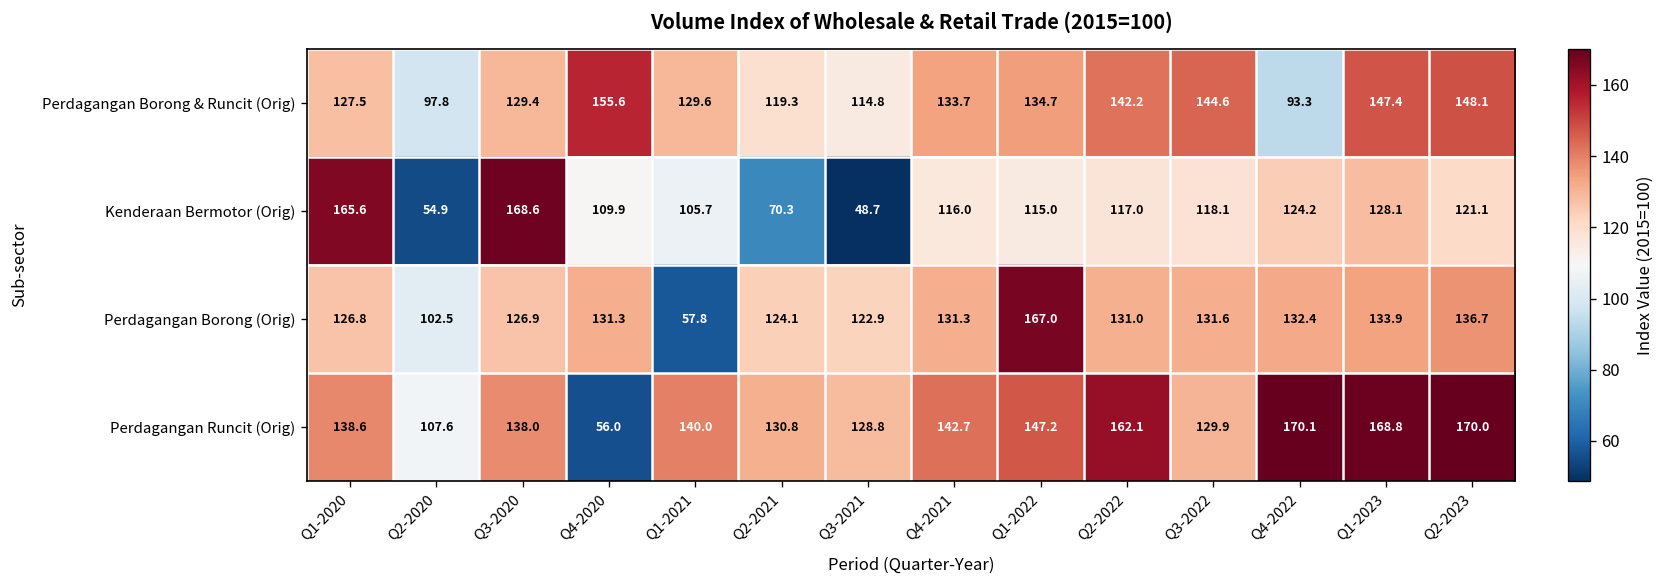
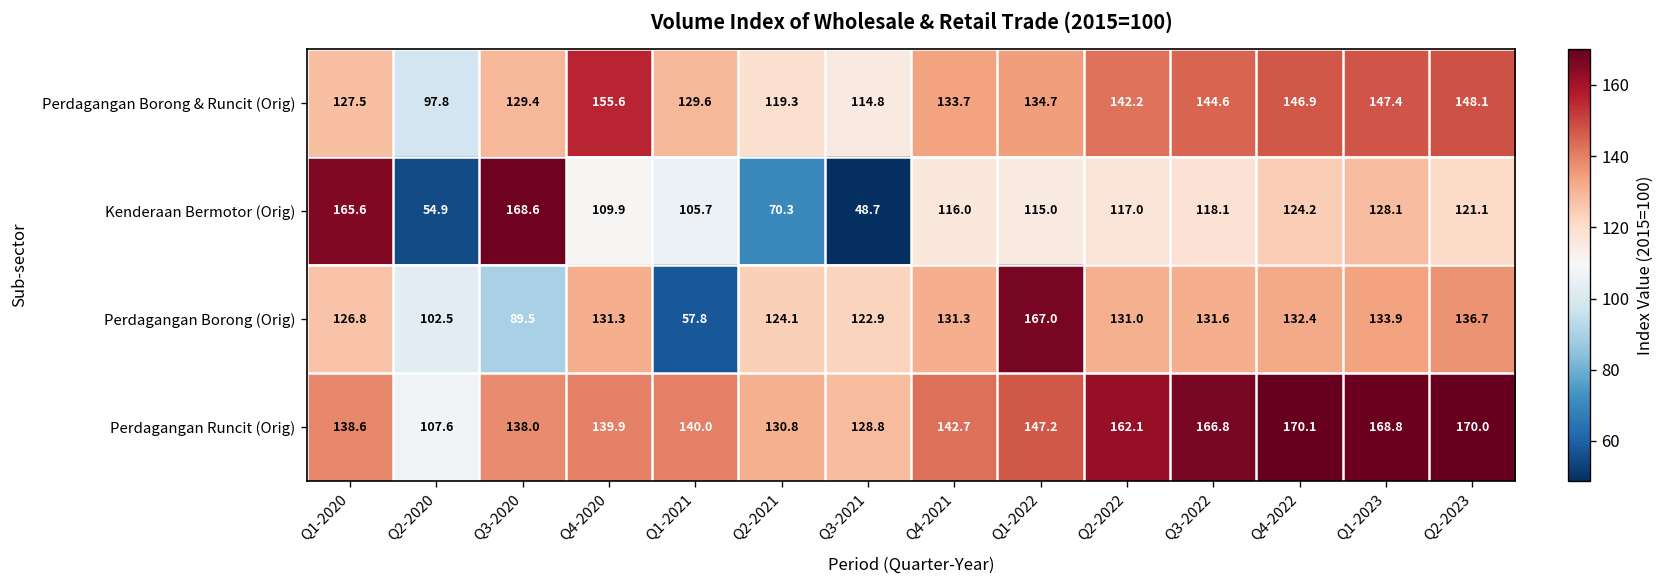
Perdagangan Borong & Runcit (Orig), Q4-2022: 93.3 -> 146.9
Perdagangan Borong (Orig), Q3-2020: 126.9 -> 89.5
Perdagangan Runcit (Orig), Q4-2020: 56.0 -> 139.9
Perdagangan Runcit (Orig), Q3-2022: 129.9 -> 166.8
